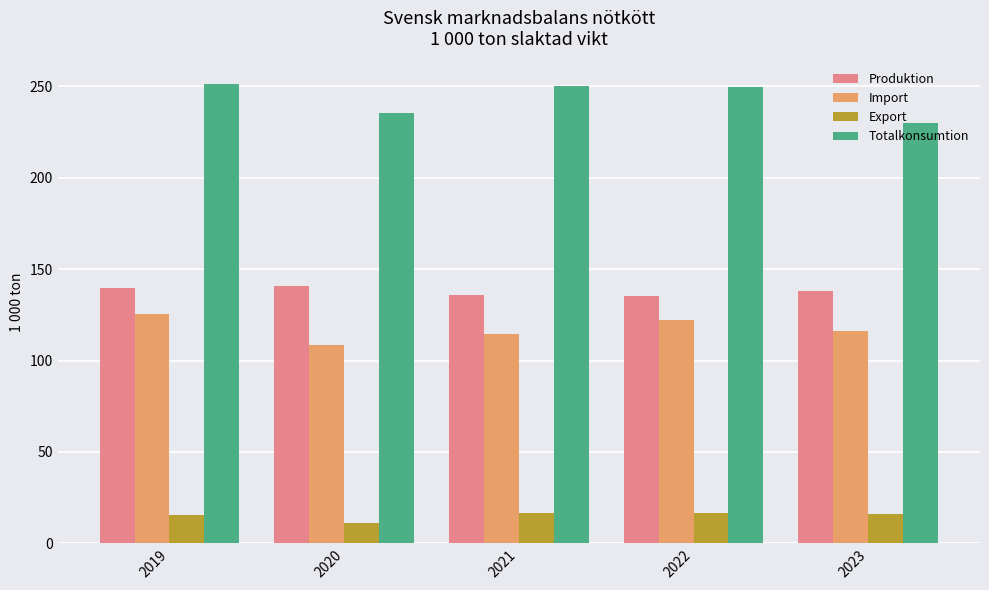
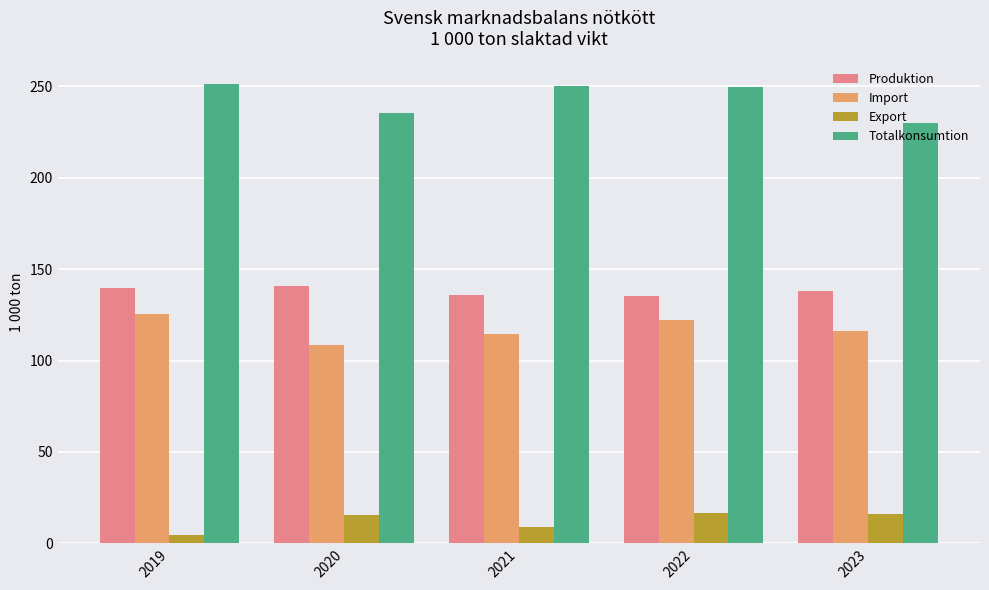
Export, 2019: 15 -> 5
Export, 2020: 11 -> 16
Export, 2021: 16 -> 9
